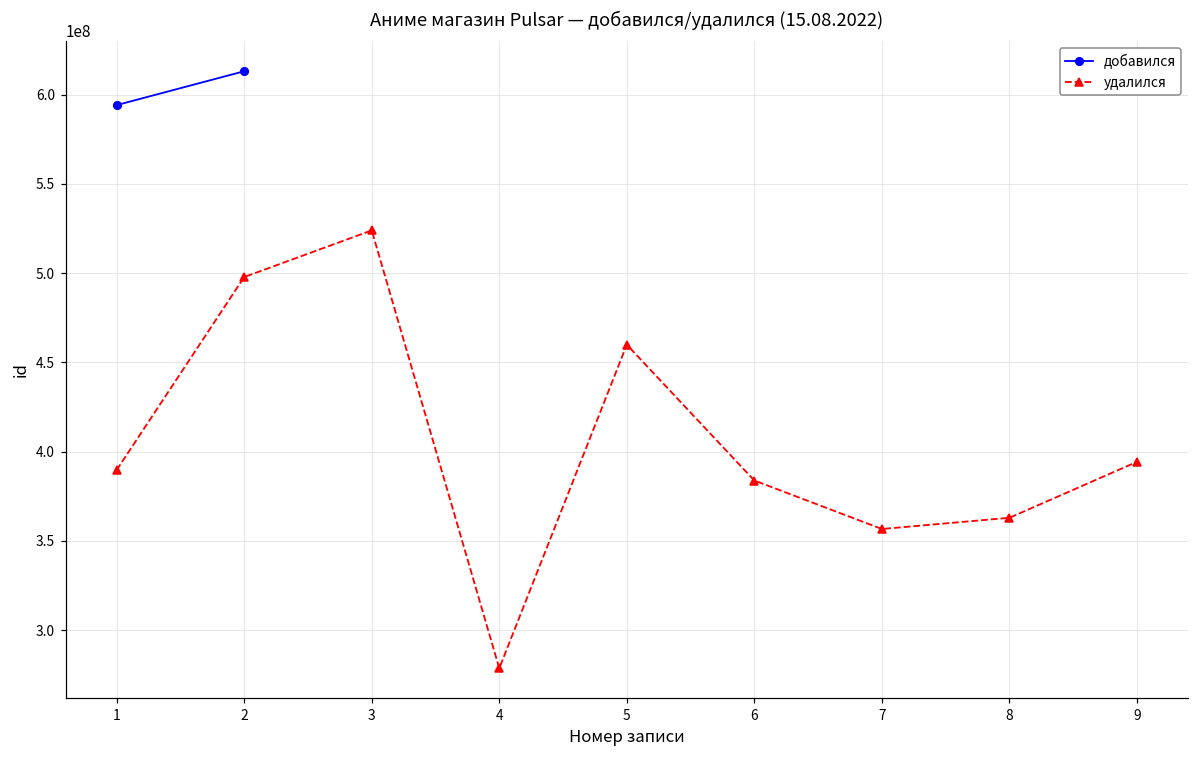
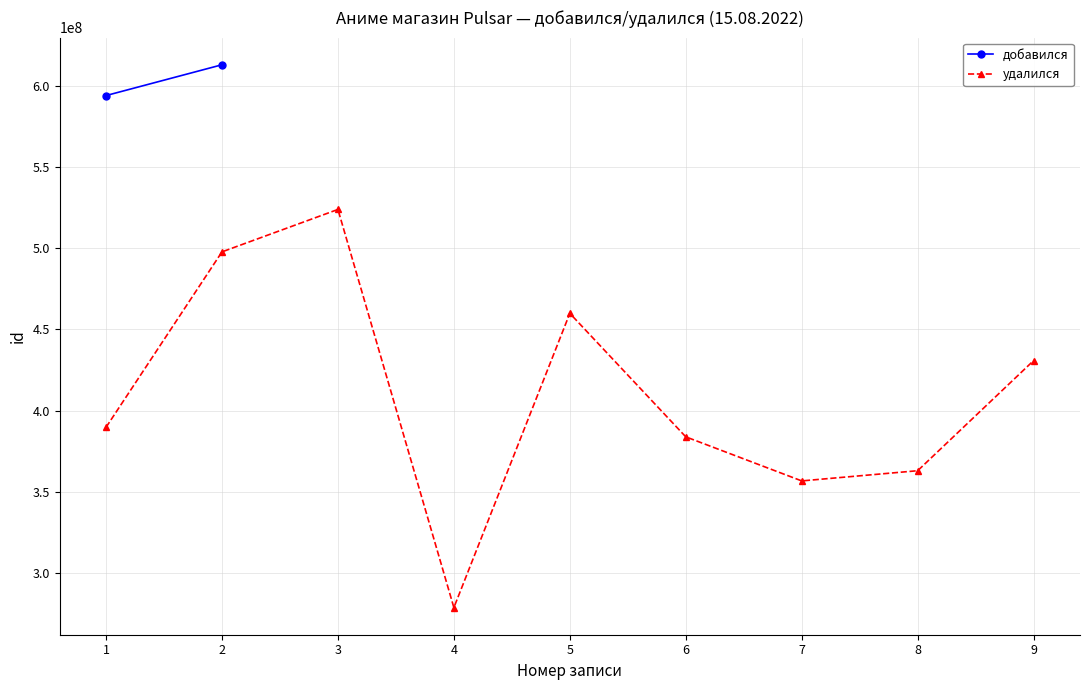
удалился, 9: 394000000 -> 431000000
